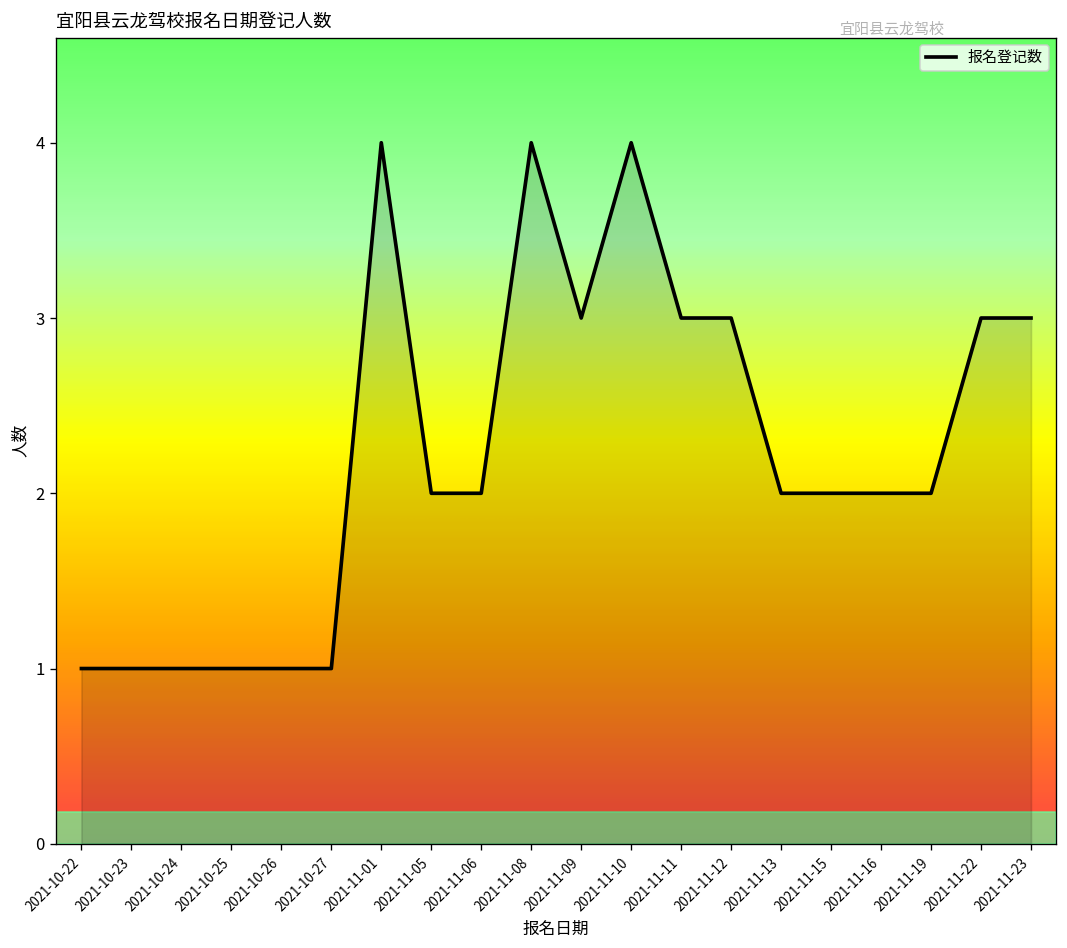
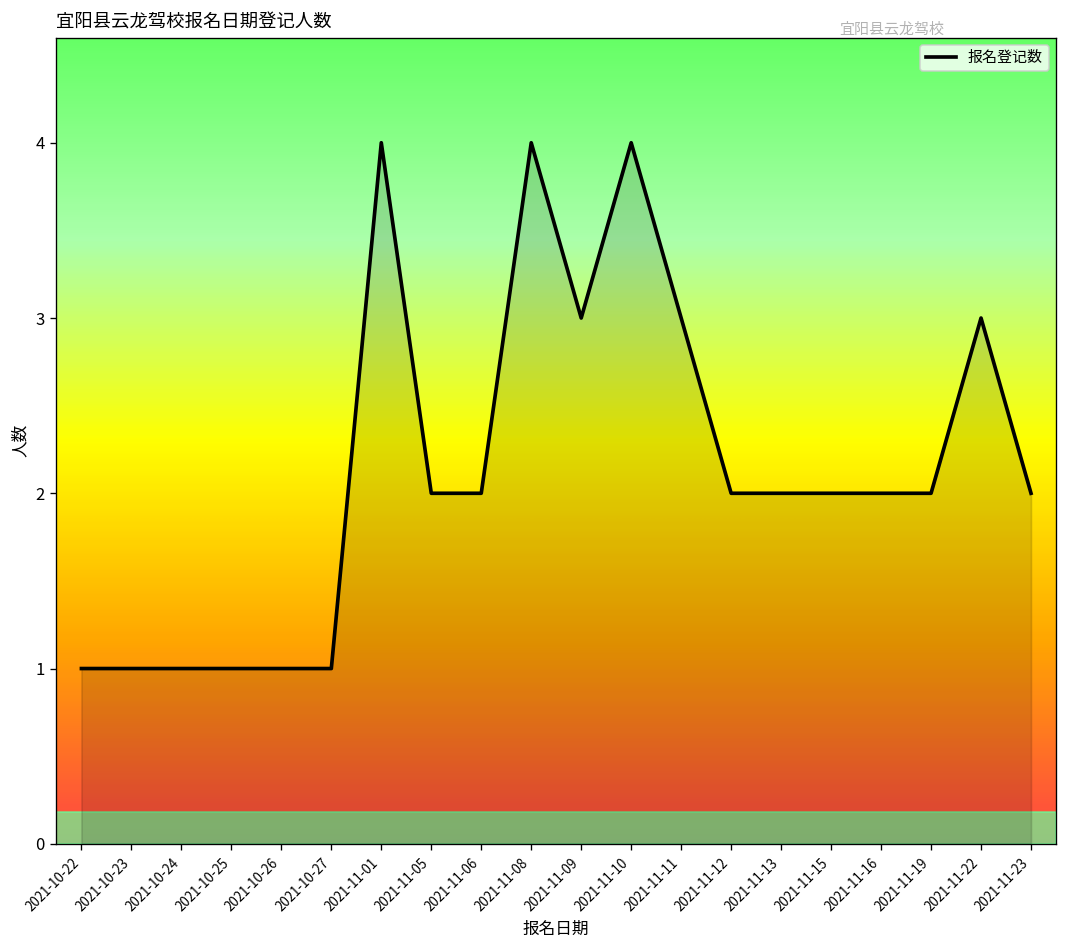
2021-11-12: 3 -> 2
2021-11-23: 3 -> 2
